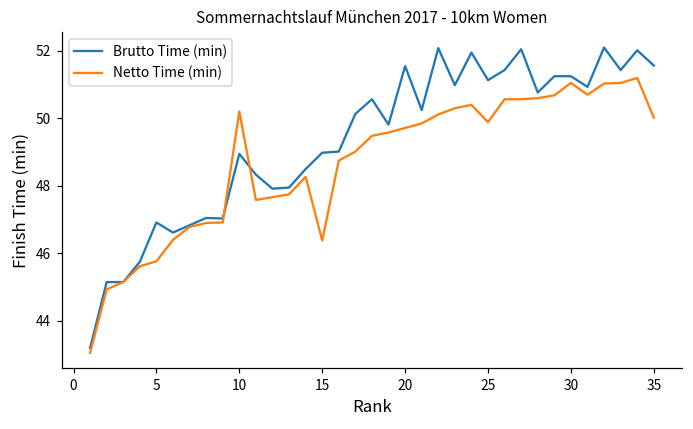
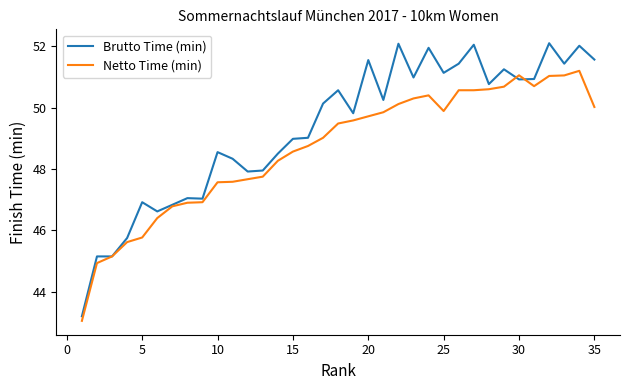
Brutto Time (min), 10: 49.0 -> 48.6
Netto Time (min), 10: 50.2 -> 47.6
Netto Time (min), 15: 46.4 -> 48.6
Brutto Time (min), 30: 51.3 -> 50.9
